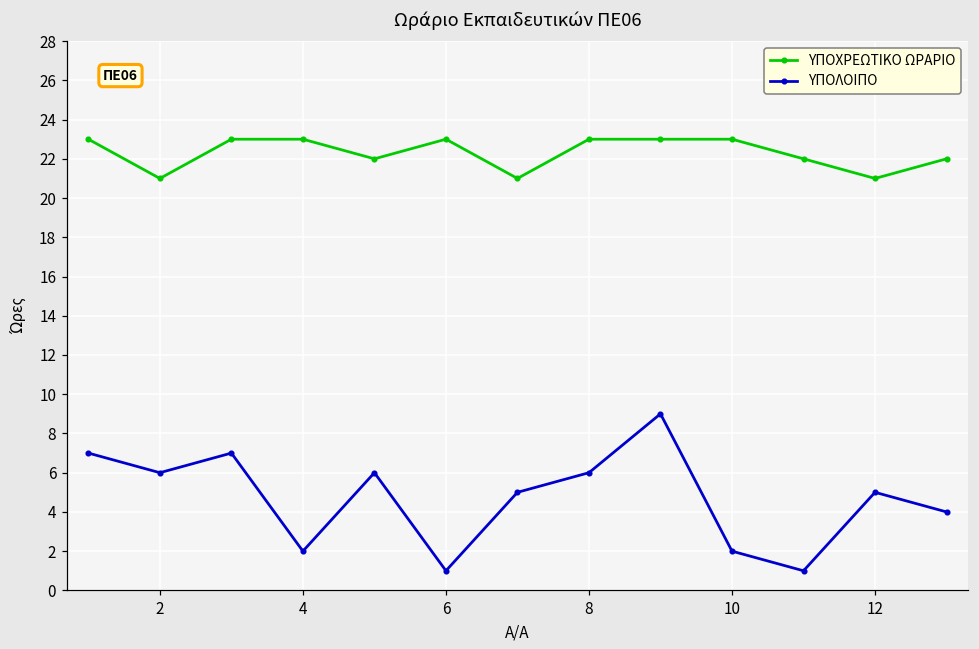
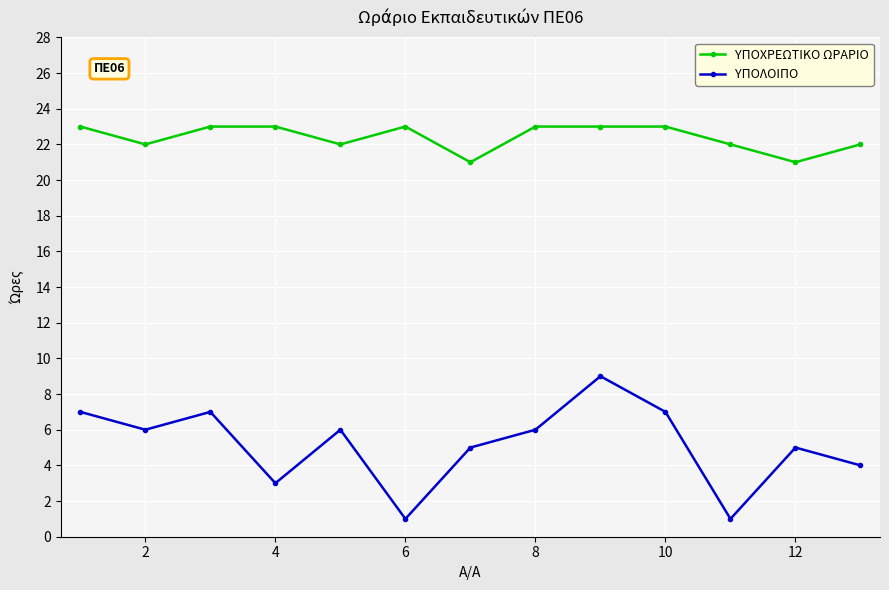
ΥΠΟΧΡΕΩΤΙΚΟ ΩΡΑΡΙΟ, 2: 21 -> 22
ΥΠΟΛΟΙΠΟ, 4: 2 -> 3
ΥΠΟΛΟΙΠΟ, 10: 2 -> 7
